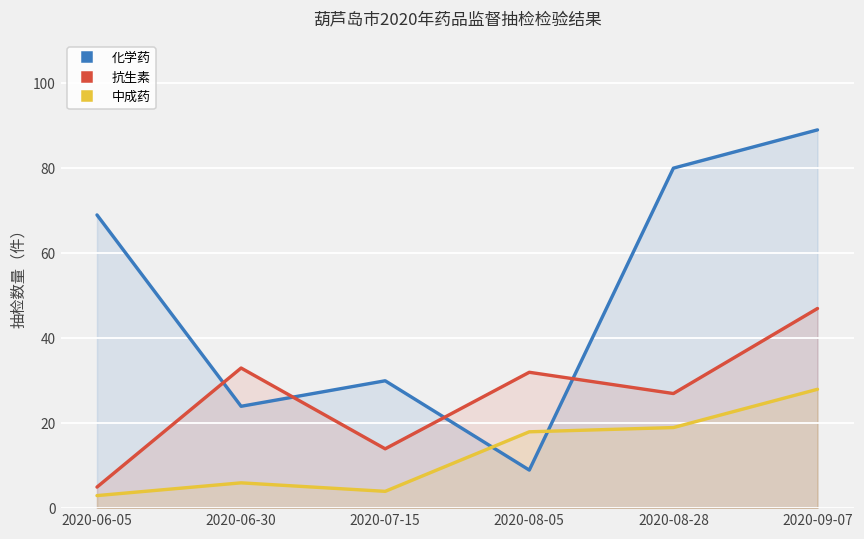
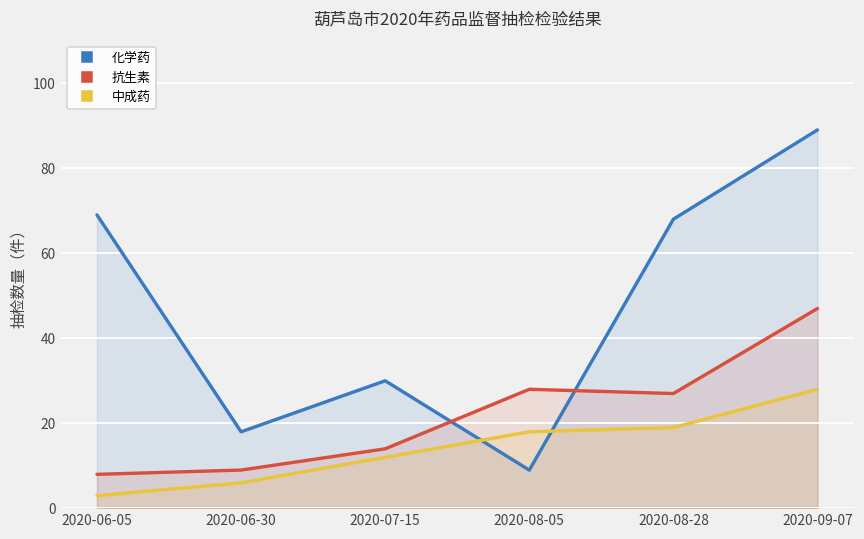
抗生素, 2020-06-05: 5 -> 8
化学药, 2020-06-30: 24 -> 18
抗生素, 2020-06-30: 33 -> 9
中成药, 2020-07-15: 4 -> 12
抗生素, 2020-08-05: 32 -> 28
化学药, 2020-08-28: 80 -> 68
